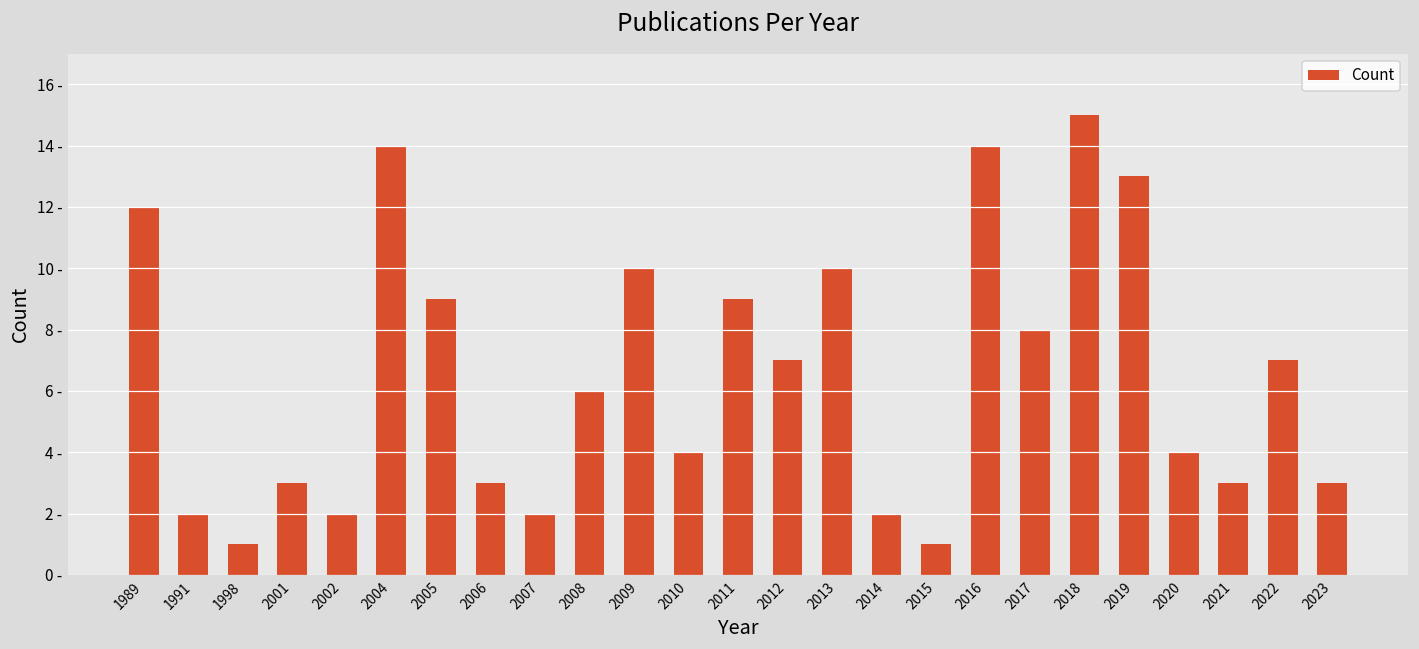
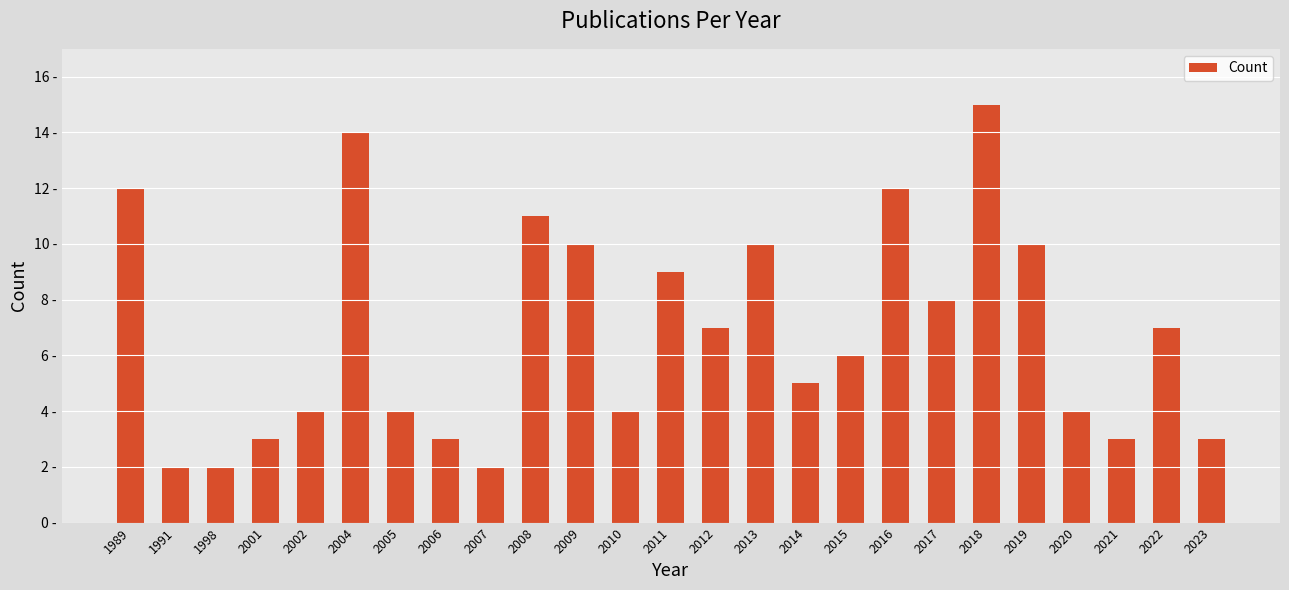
1998: 1 - -> 2 -
2002: 2 - -> 4 -
2005: 9 - -> 4 -
2008: 6 - -> 11 -
2014: 2 - -> 5 -
2015: 1 - -> 6 -
2016: 14 - -> 12 -
2019: 13 - -> 10 -
